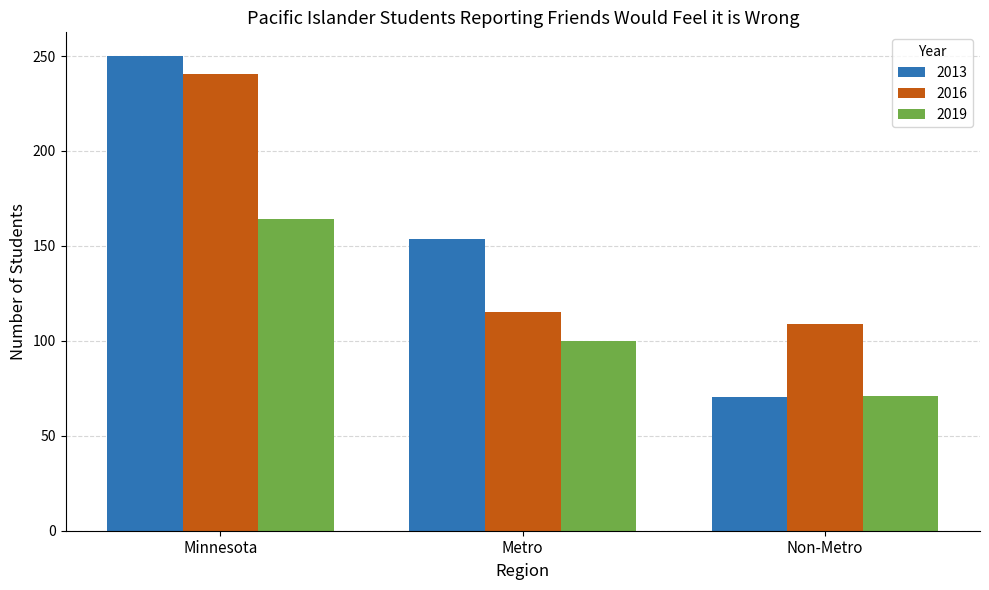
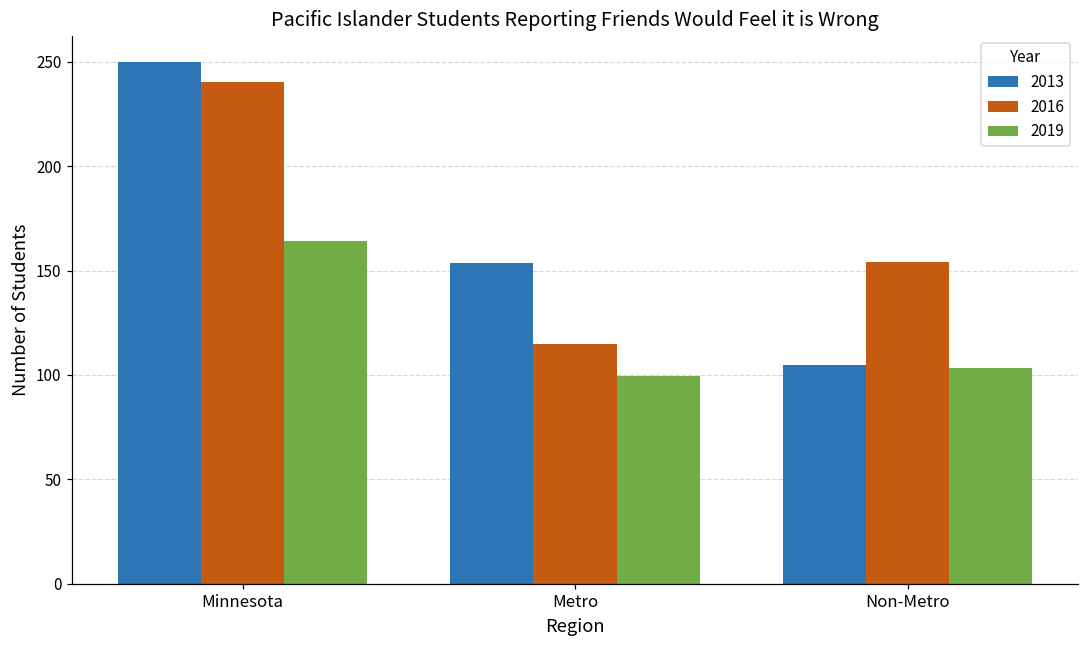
2013, Non-Metro: 70 -> 105
2016, Non-Metro: 109 -> 154
2019, Non-Metro: 71 -> 103
